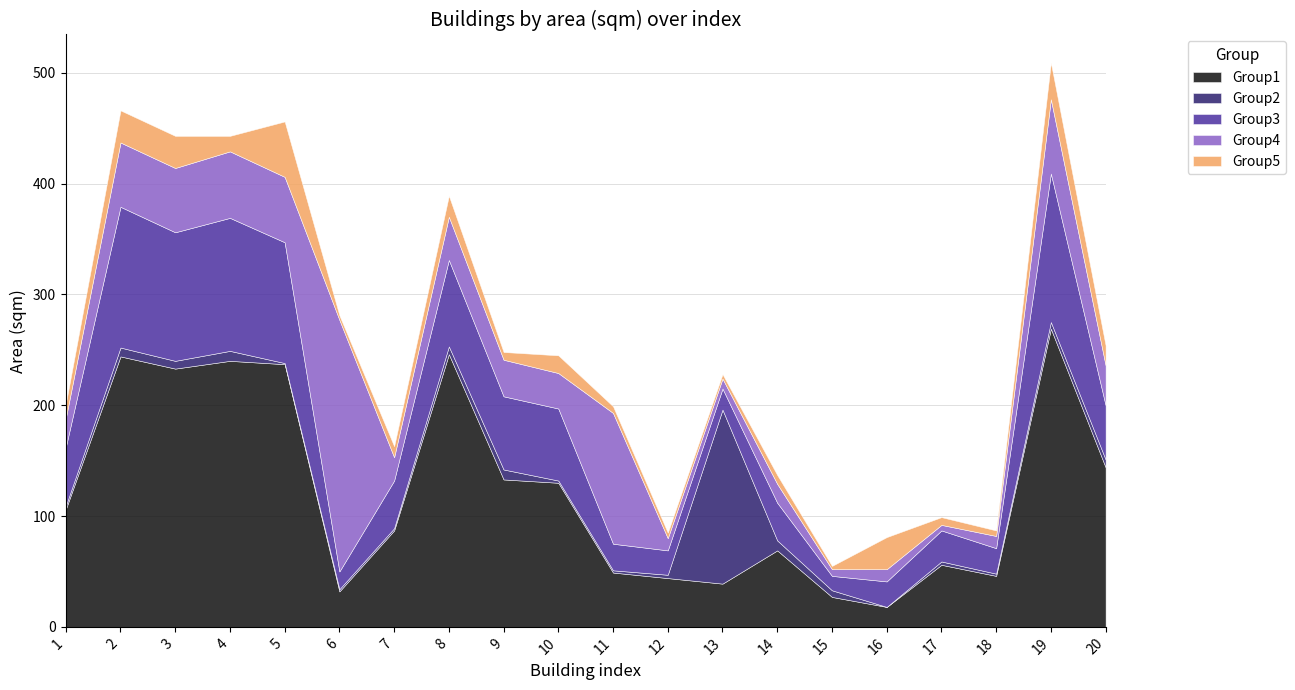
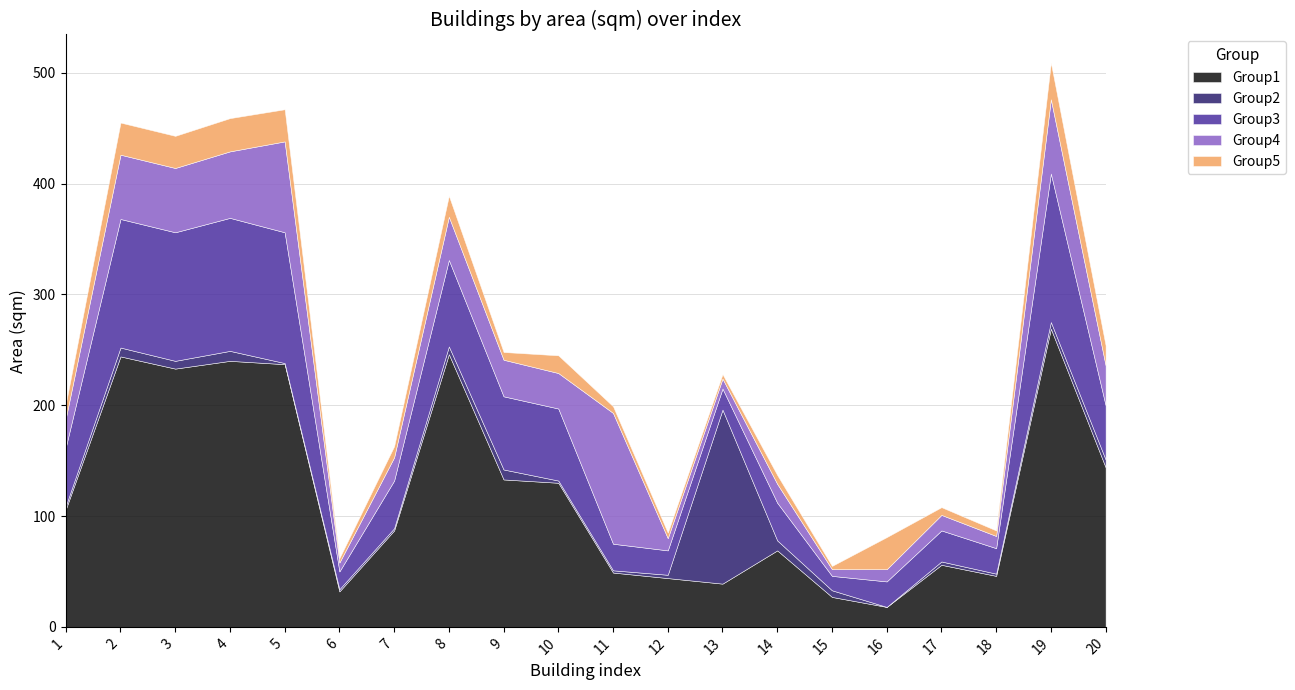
Group3, 2: 127 -> 116
Group5, 4: 14 -> 30
Group3, 5: 109 -> 118
Group4, 5: 59 -> 82
Group5, 5: 50 -> 29
Group4, 6: 227 -> 8
Group4, 17: 5 -> 14
